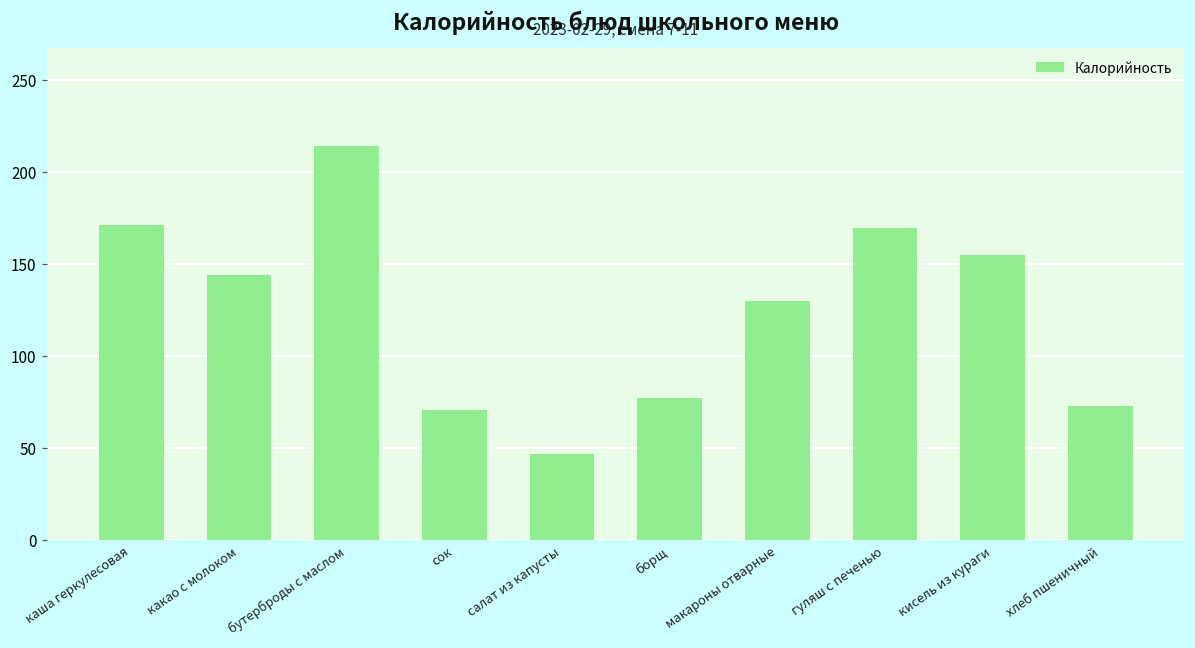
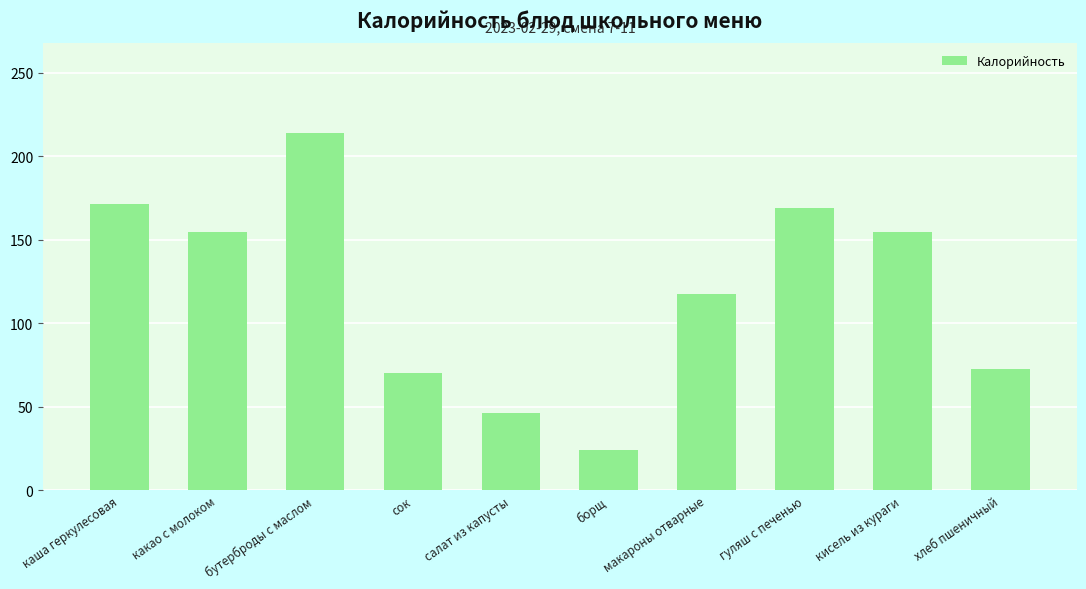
какао с молоком: 144 -> 154
борщ: 77 -> 24
макароны отварные: 130 -> 118
